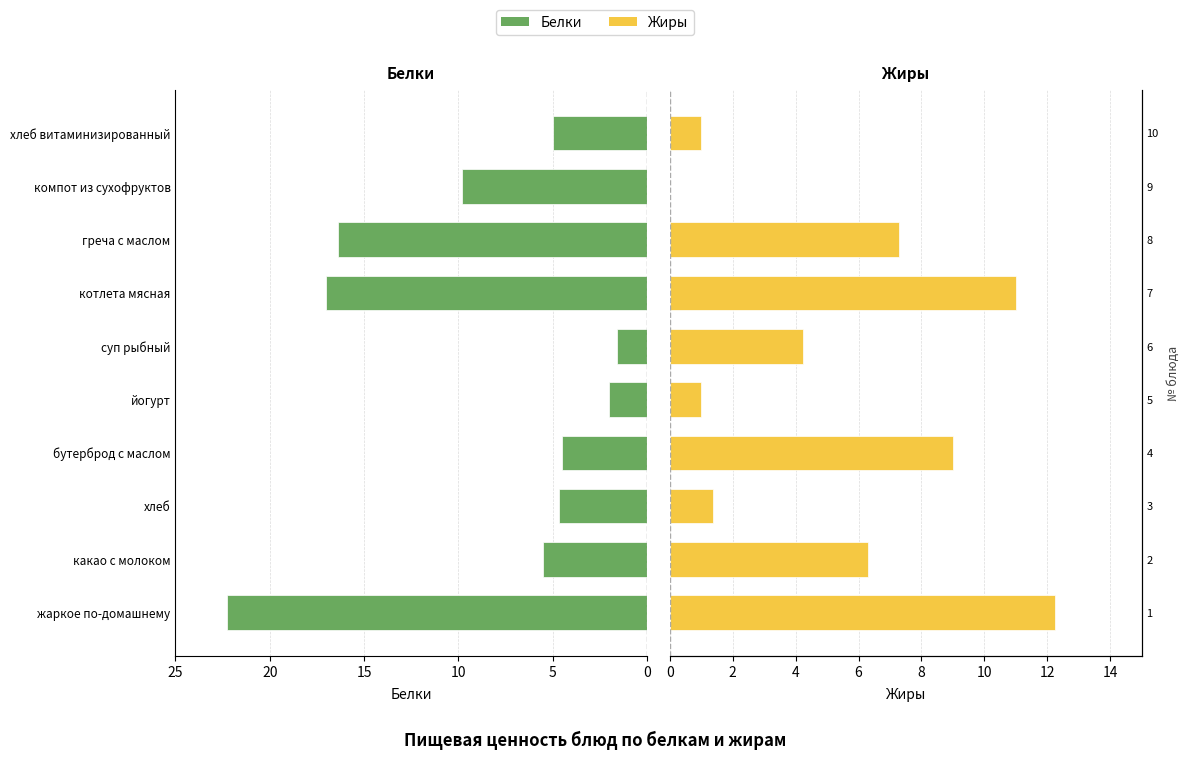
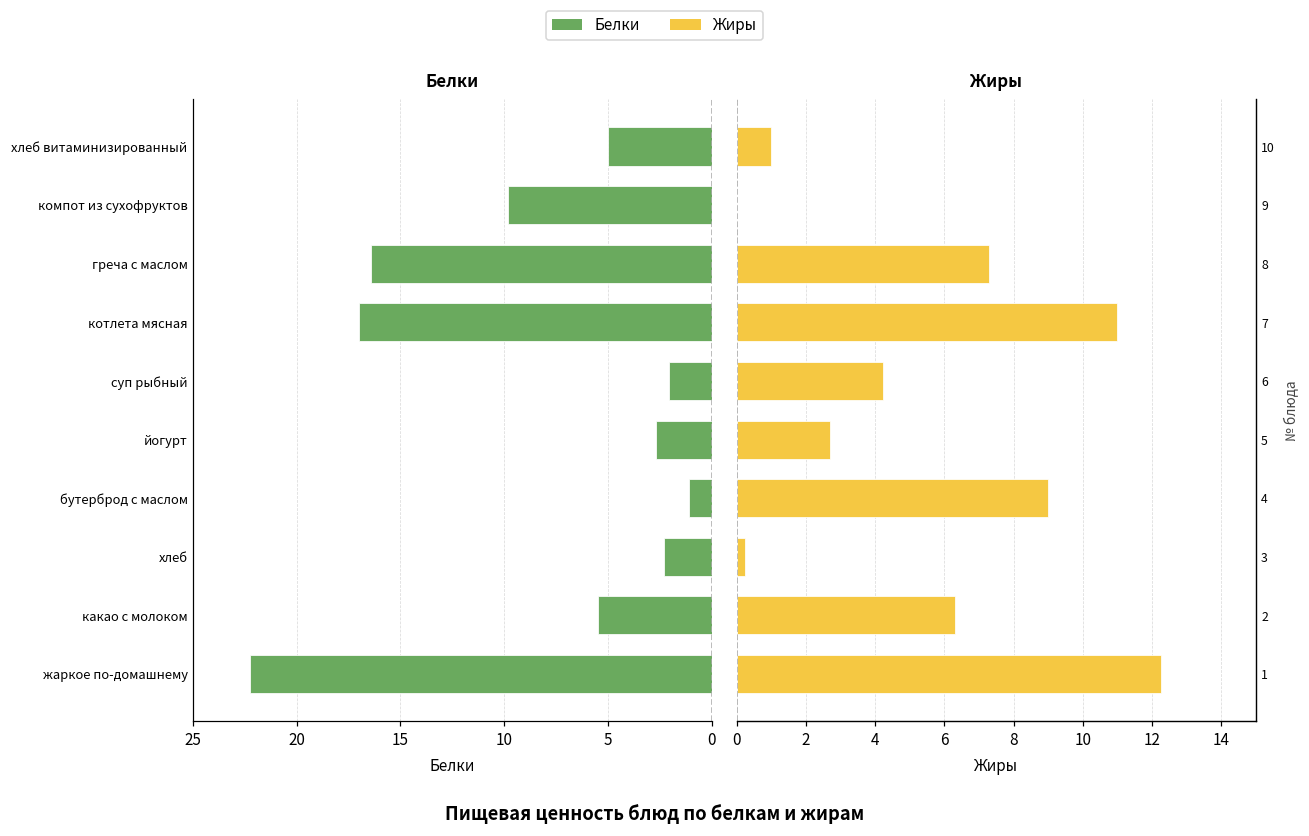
Белки, суп рыбный: 1.6 -> 2.1
Белки, йогурт: 2.0 -> 2.7
Белки, бутерброд с маслом: 4.5 -> 1.1
Белки, хлеб: 4.7 -> 2.3
Жиры, 5: 1.0 -> 2.7
Жиры, 3: 1.4 -> 0.2
